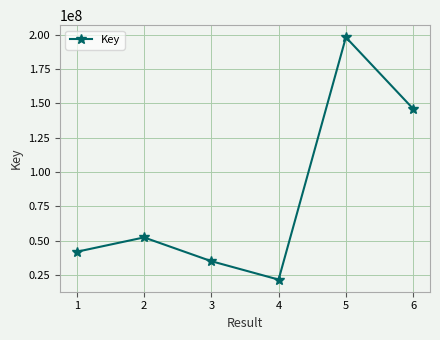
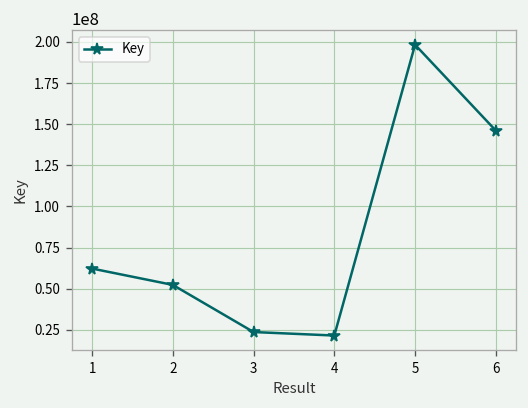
1: 42000000 -> 62000000
3: 35000000 -> 24000000
